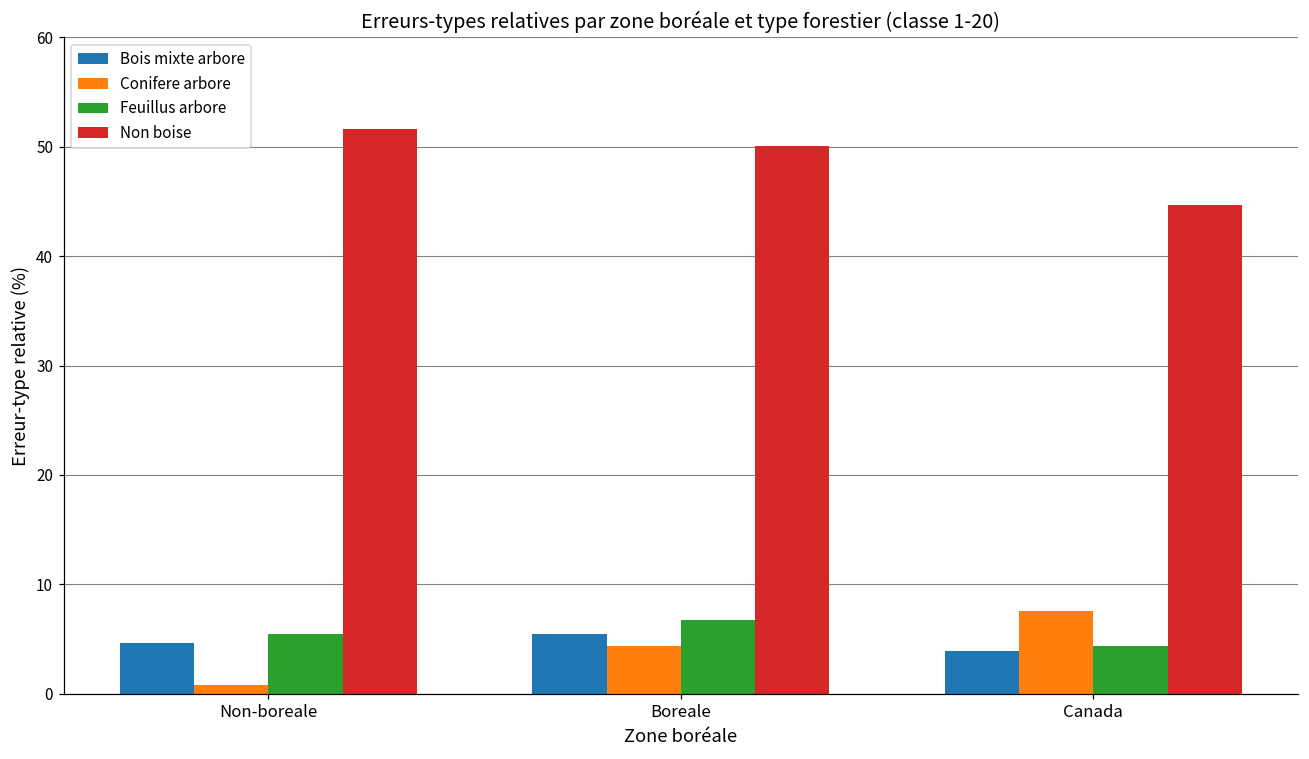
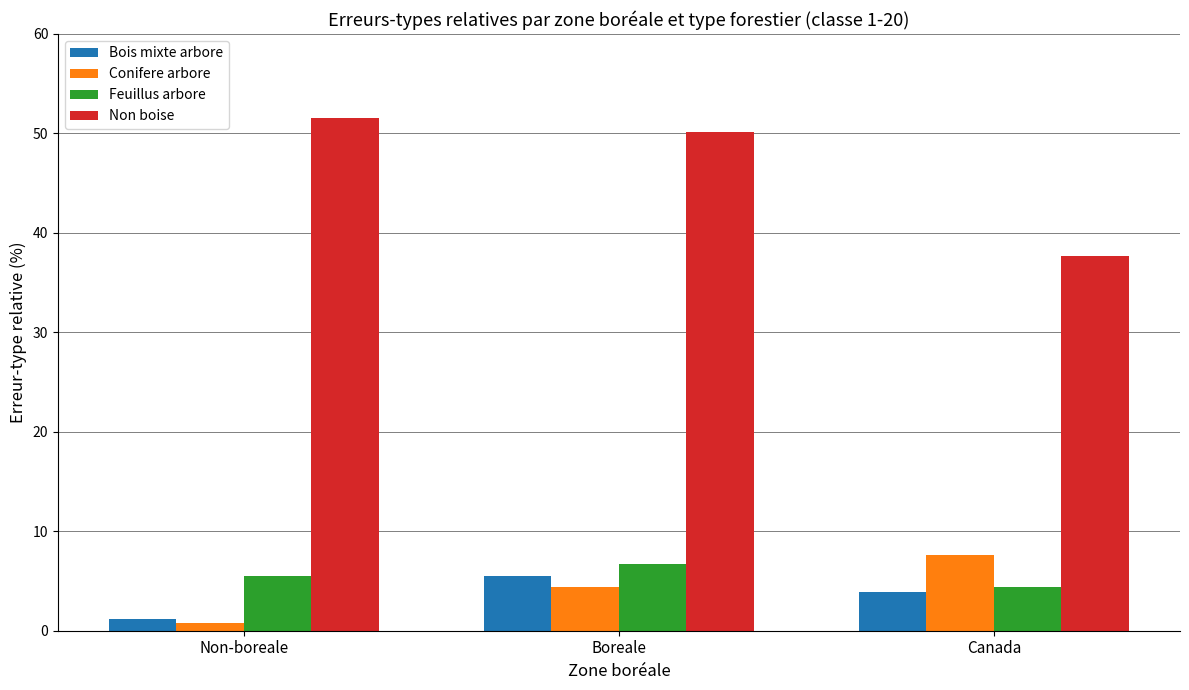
Bois mixte arbore, Non-boreale: 5 -> 1
Non boise, Canada: 45 -> 38
